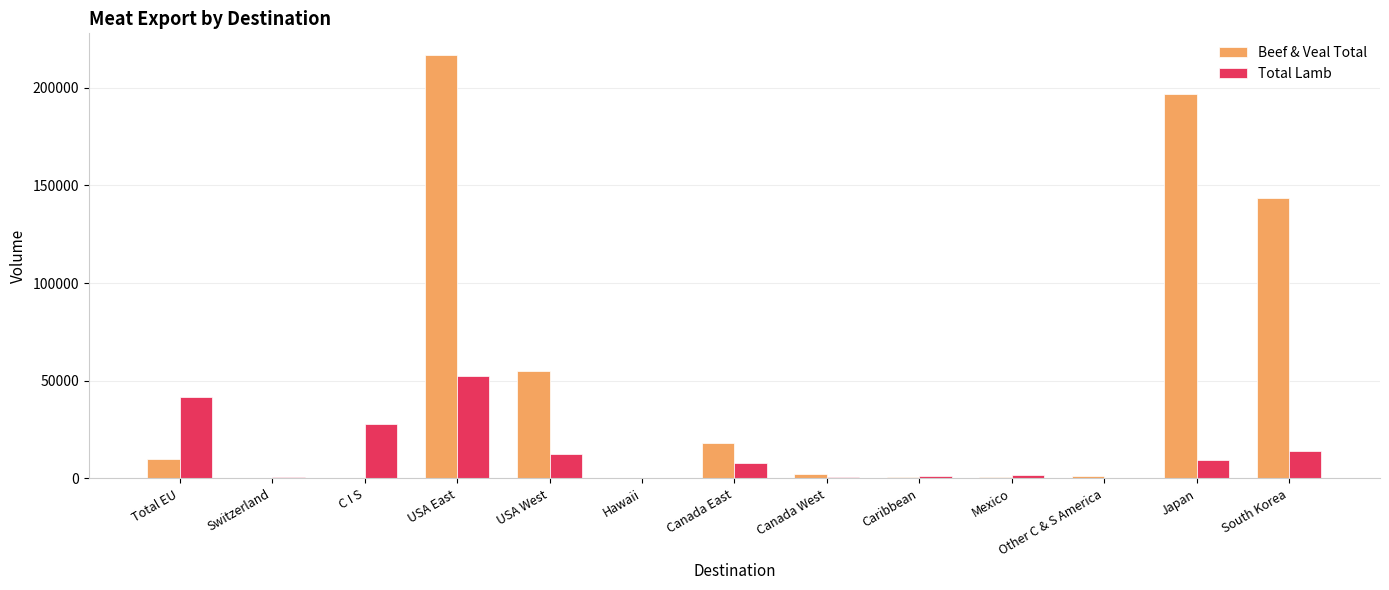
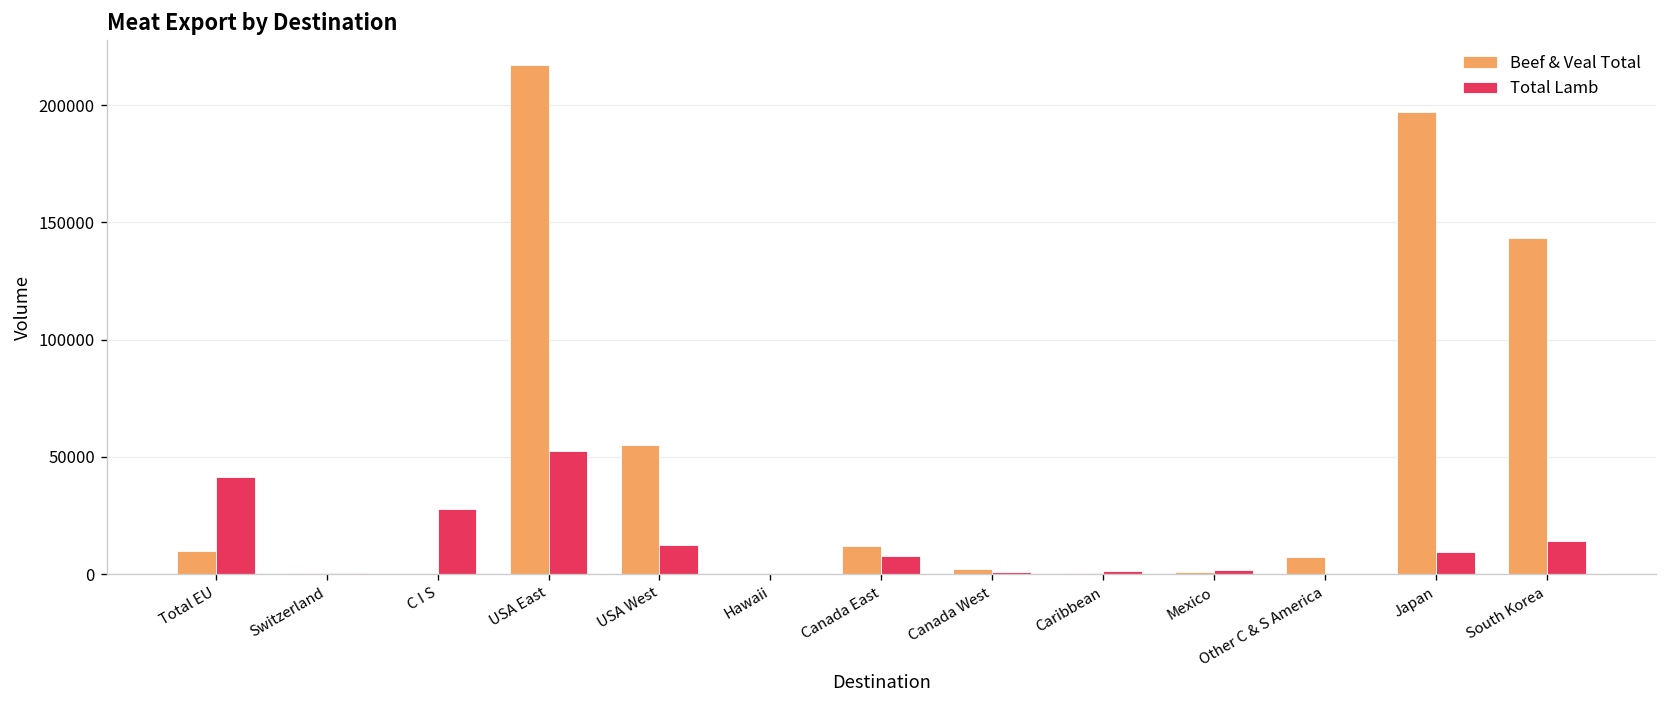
Beef & Veal Total, Canada East: 18000 -> 12000
Beef & Veal Total, Other C & S America: 1000 -> 7000
